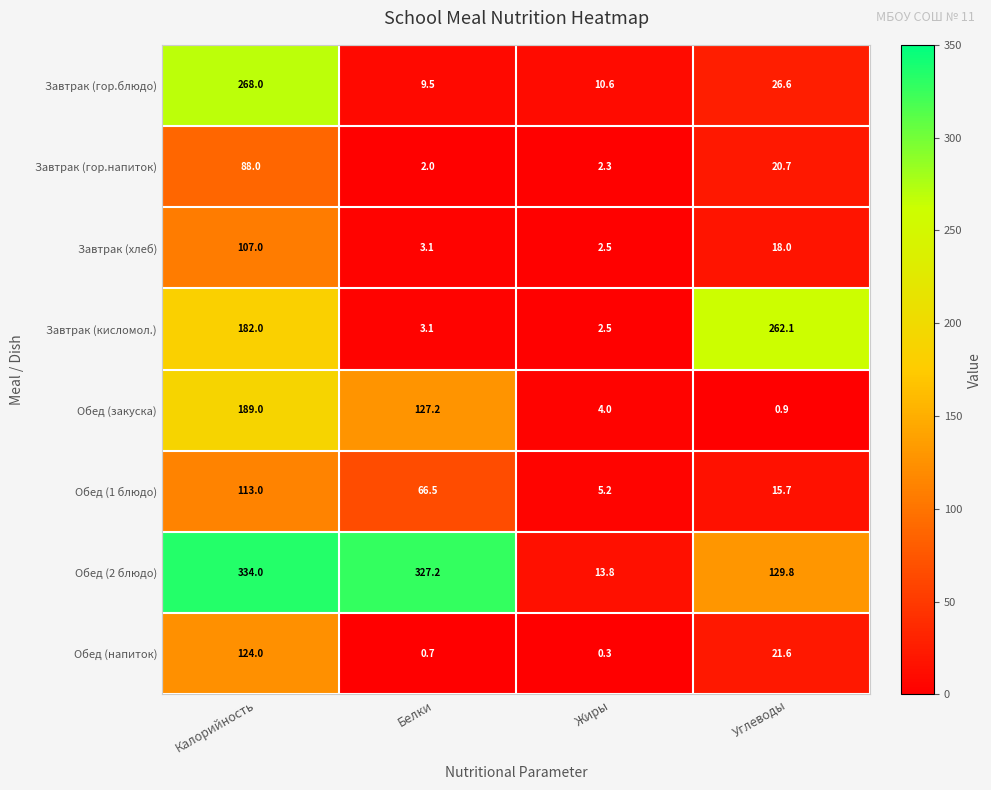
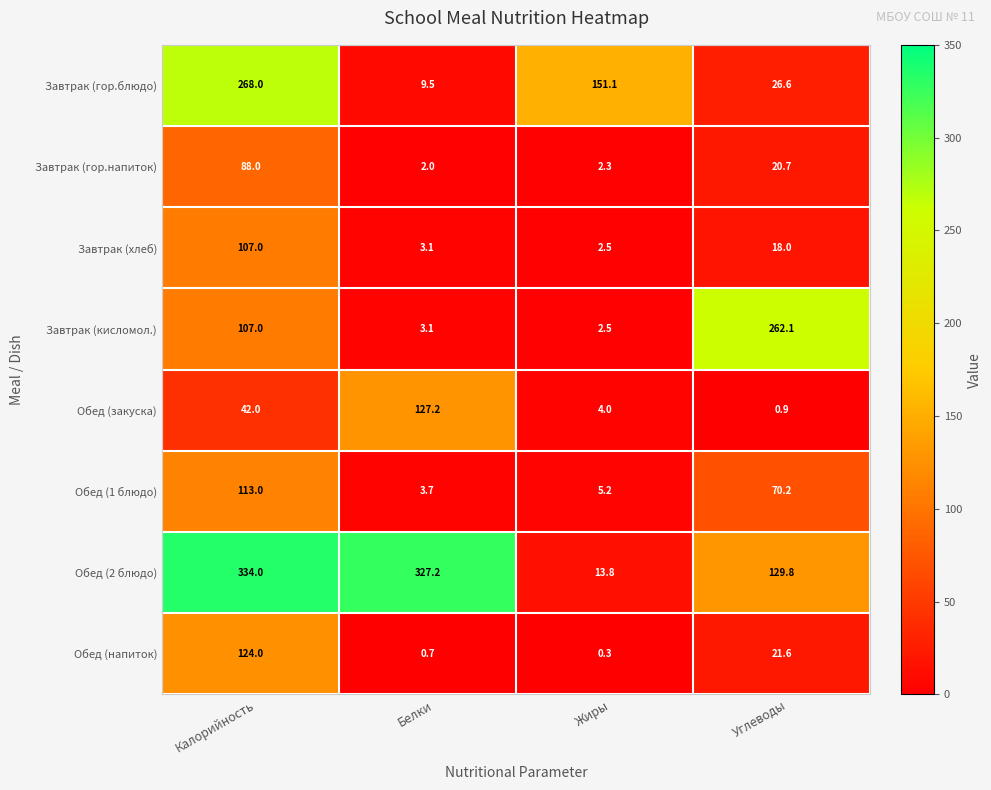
Завтрак (гор.блюдо), Жиры: 10.6 -> 151.1
Завтрак (кисломол.), Калорийность: 182.0 -> 107.0
Обед (закуска), Калорийность: 189.0 -> 42.0
Обед (1 блюдо), Белки: 66.5 -> 3.7
Обед (1 блюдо), Углеводы: 15.7 -> 70.2
